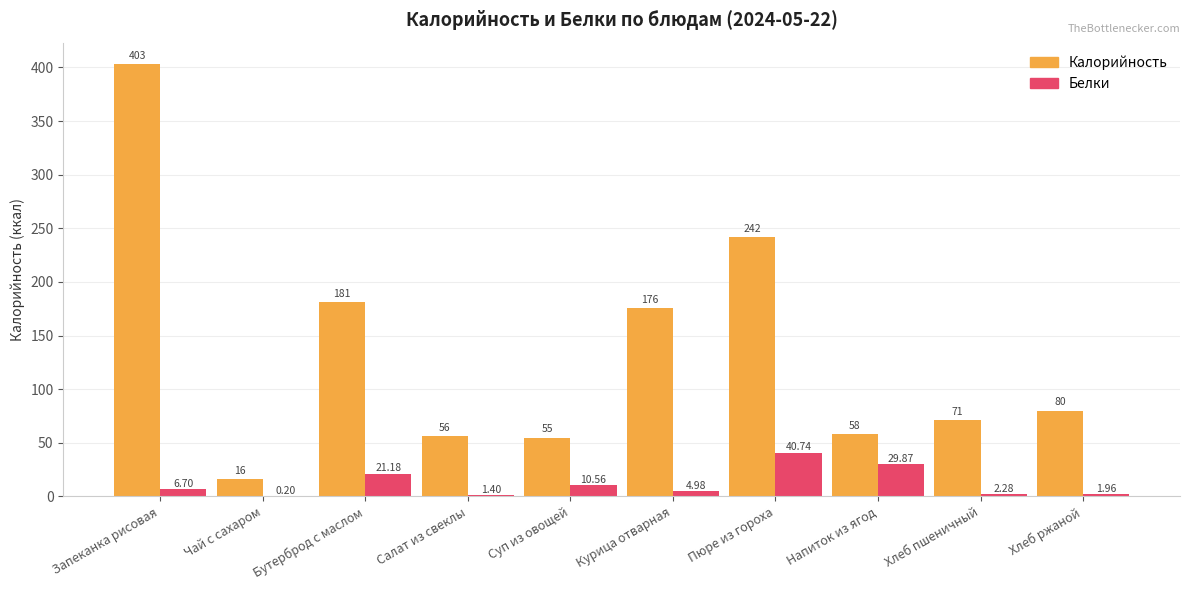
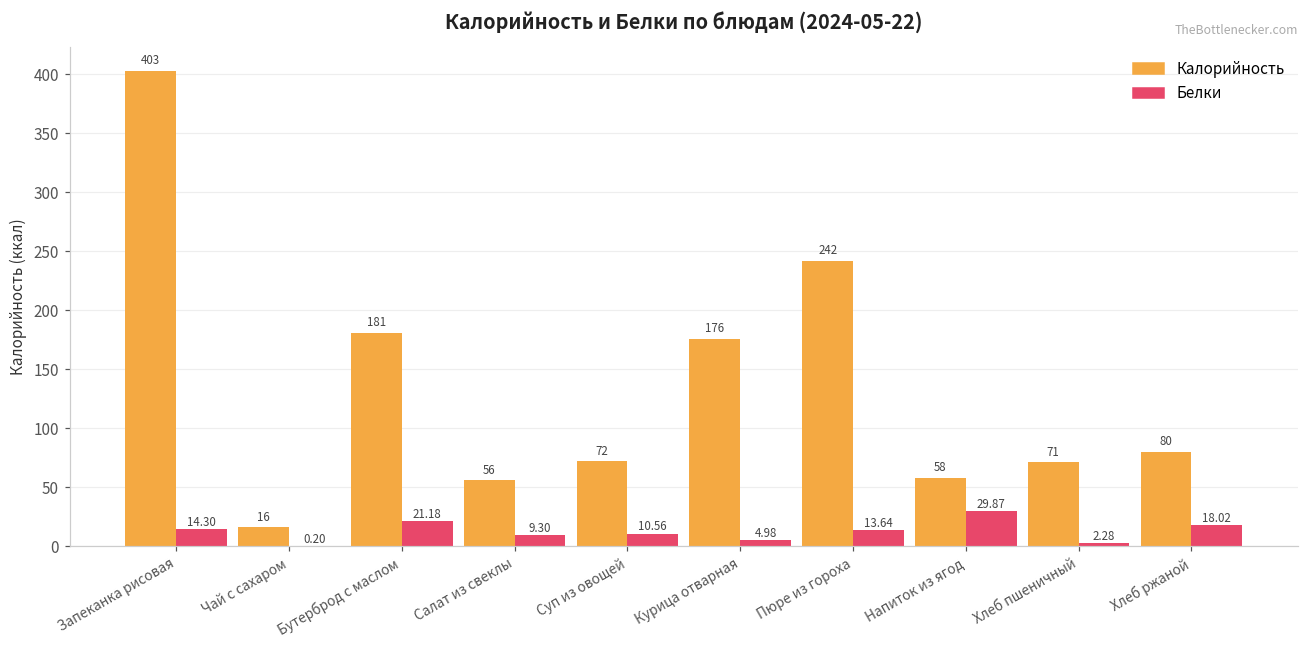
Белки, Запеканка рисовая: 6.70 -> 14.30
Белки, Салат из свеклы: 1.40 -> 9.30
Калорийность, Суп из овощей: 55 -> 72
Белки, Пюре из гороха: 40.74 -> 13.64
Белки, Хлеб ржаной: 1.96 -> 18.02
